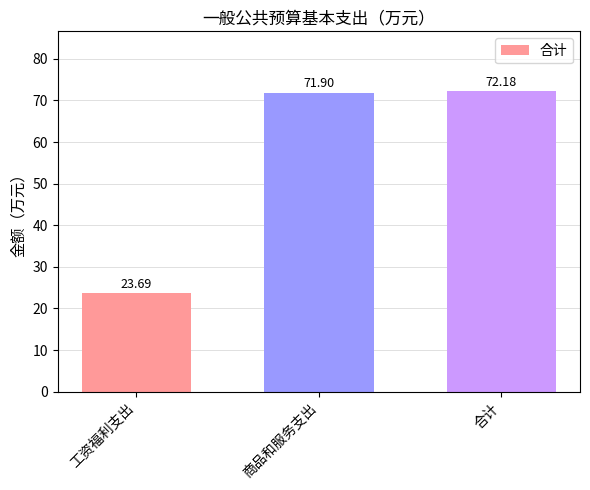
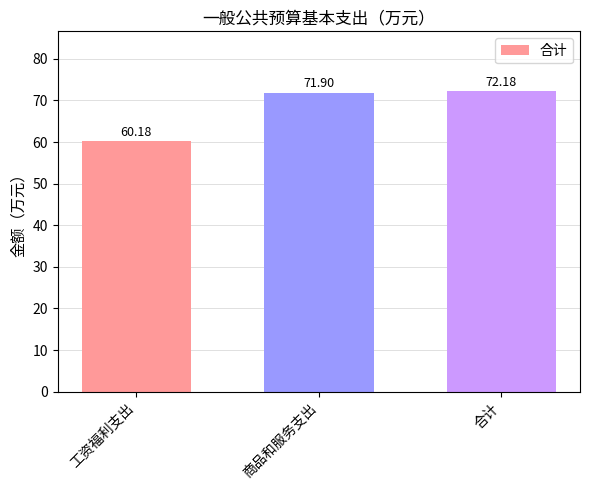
工资福利支出: 23.69 -> 60.18
